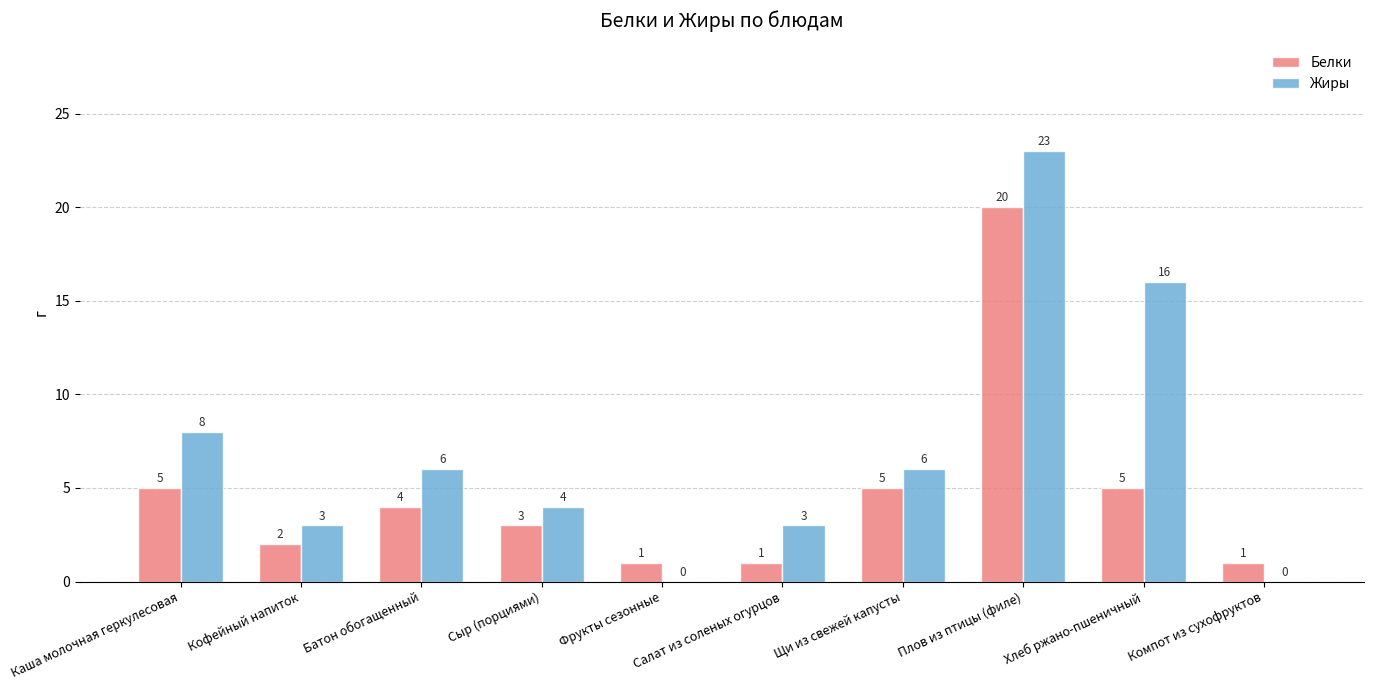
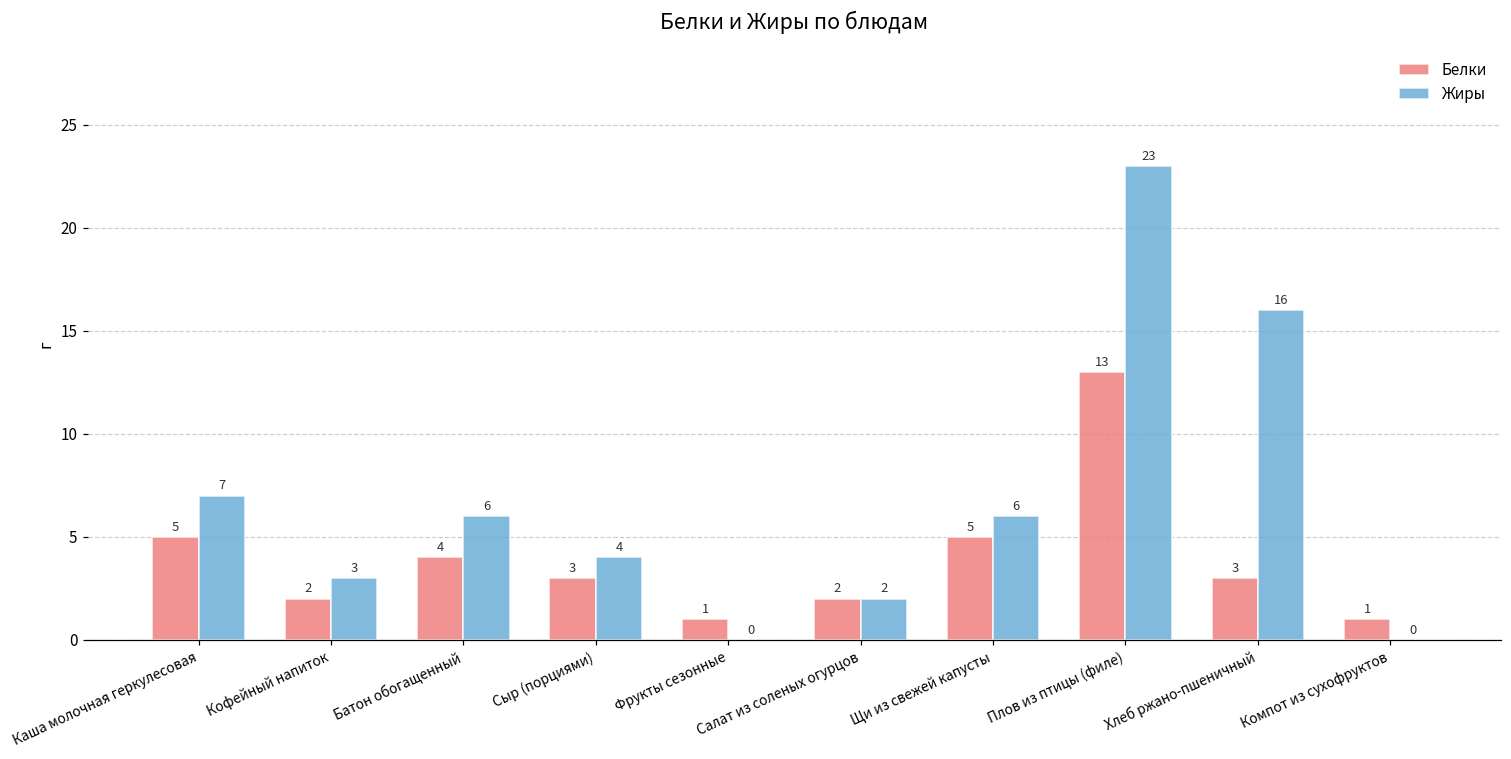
Жиры, Каша молочная геркулесовая: 8 -> 7
Белки, Салат из соленых огурцов: 1 -> 2
Жиры, Салат из соленых огурцов: 3 -> 2
Белки, Плов из птицы (филе): 20 -> 13
Белки, Хлеб ржано-пшеничный: 5 -> 3
